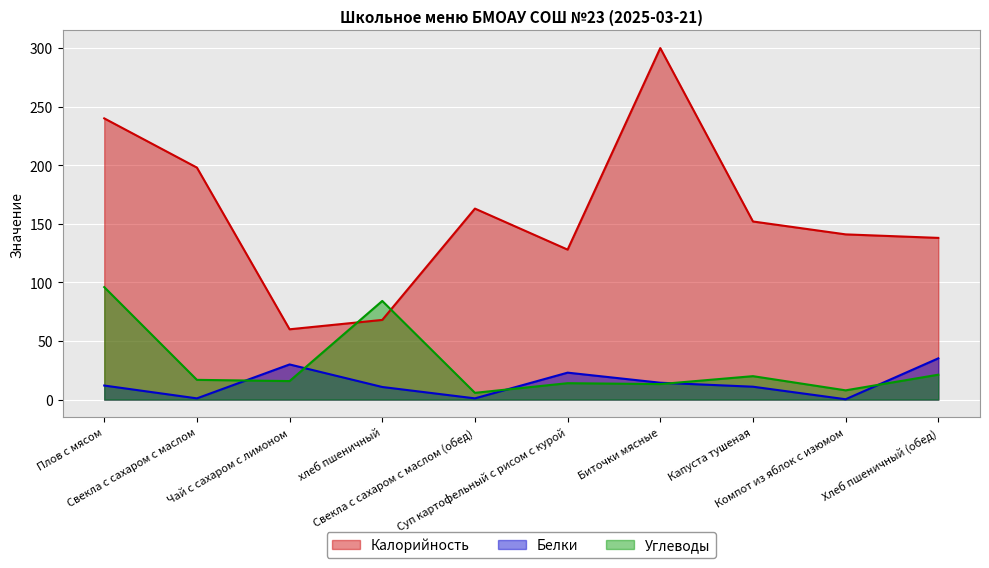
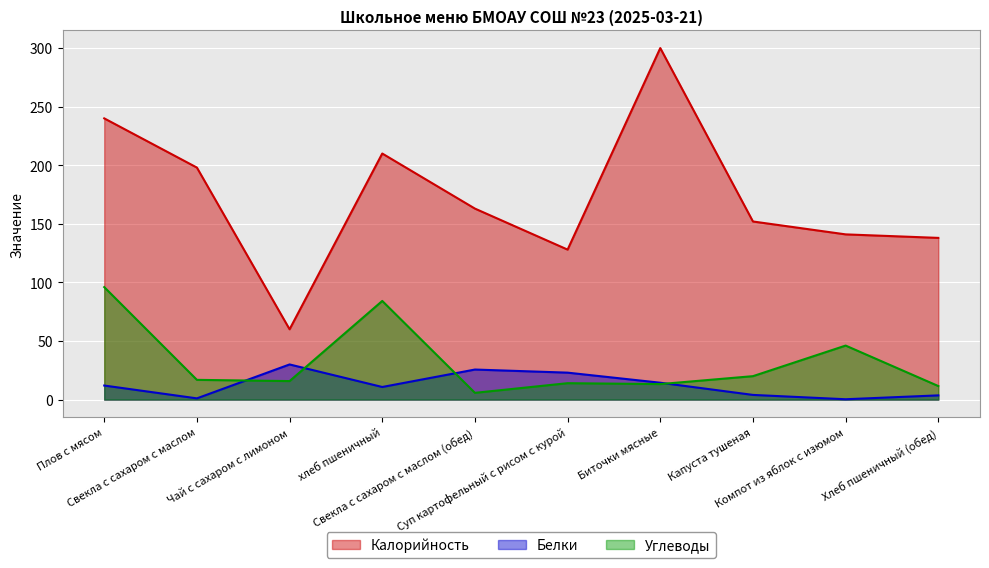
Калорийность, хлеб пшеничный: 68 -> 210
Белки, Свекла с сахаром с маслом (обед): 1 -> 26
Белки, Капуста тушеная: 11 -> 4
Углеводы, Компот из яблок с изюмом: 8 -> 46
Белки, Хлеб пшеничный (обед): 35 -> 4
Углеводы, Хлеб пшеничный (обед): 21 -> 12
